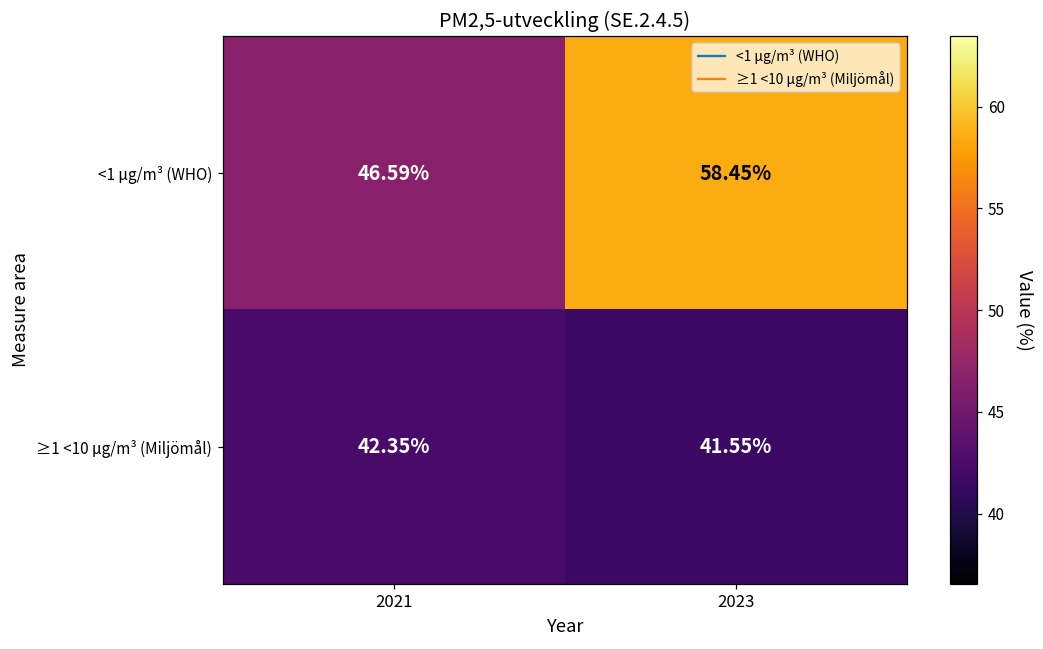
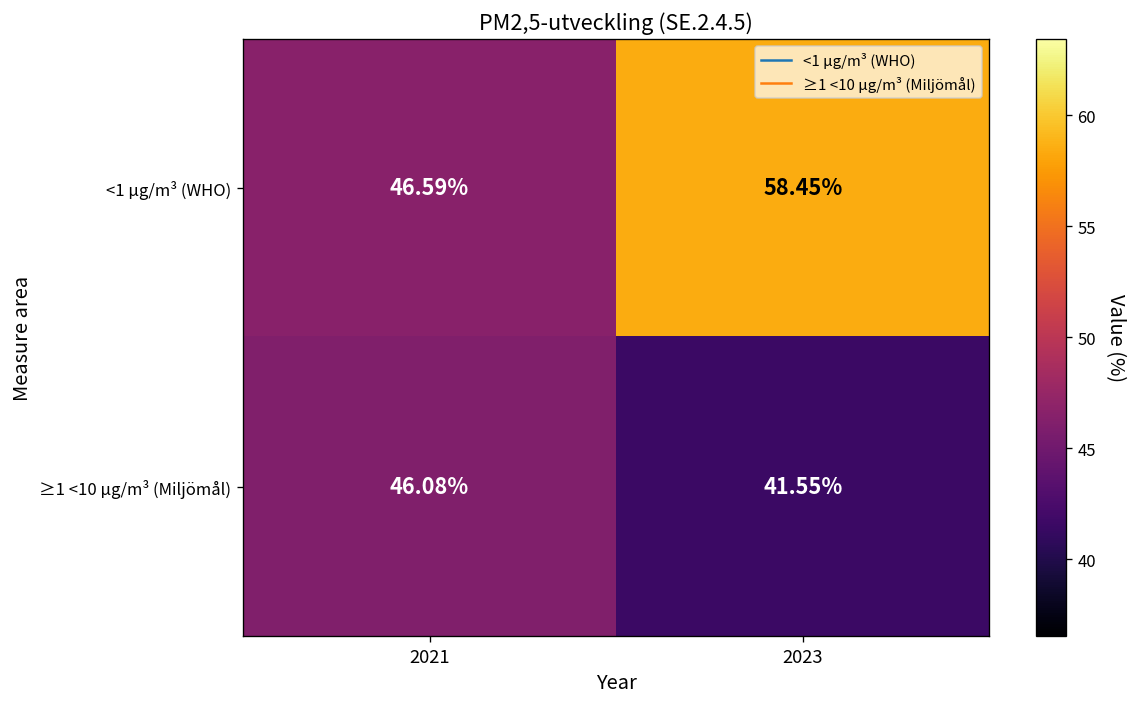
≥1 <10 µg/m³ (Miljömål), 2021: 42.35% -> 46.08%
